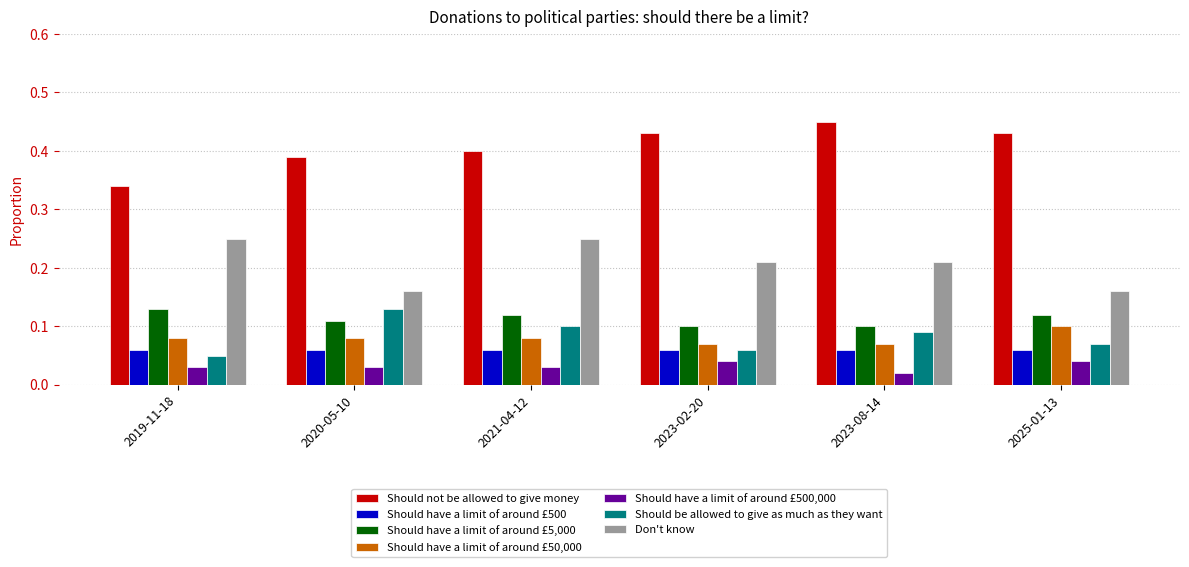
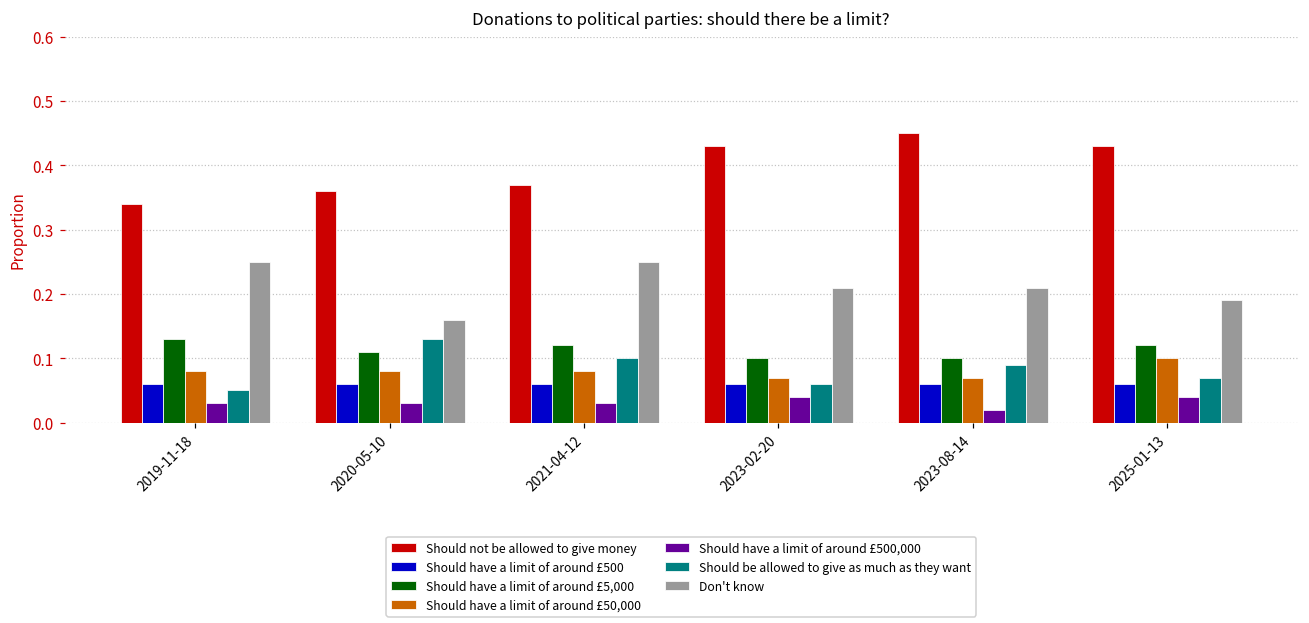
Should not be allowed to give money, 2020-05-10: 0.39 -> 0.36
Should not be allowed to give money, 2021-04-12: 0.40 -> 0.37
Don't know, 2025-01-13: 0.16 -> 0.19
